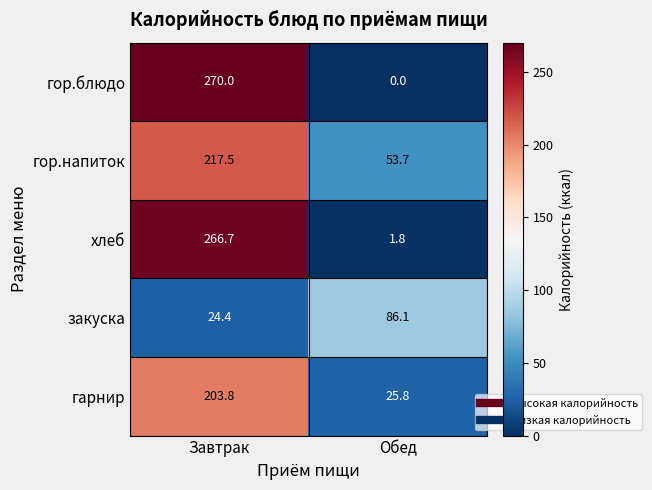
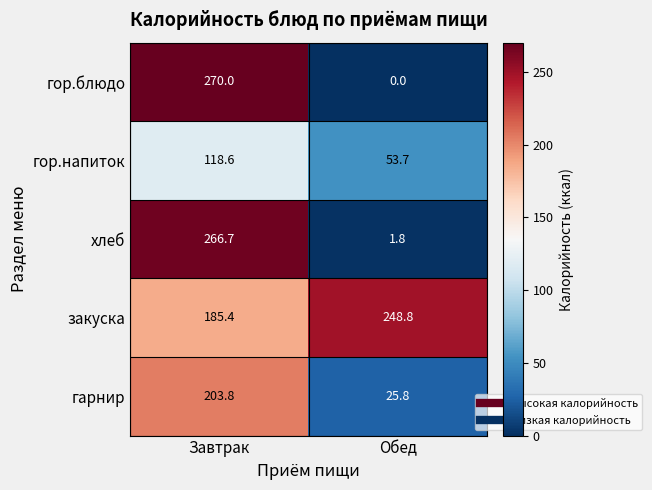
гор.напиток, Завтрак: 217.5 -> 118.6
закуска, Завтрак: 24.4 -> 185.4
закуска, Обед: 86.1 -> 248.8
